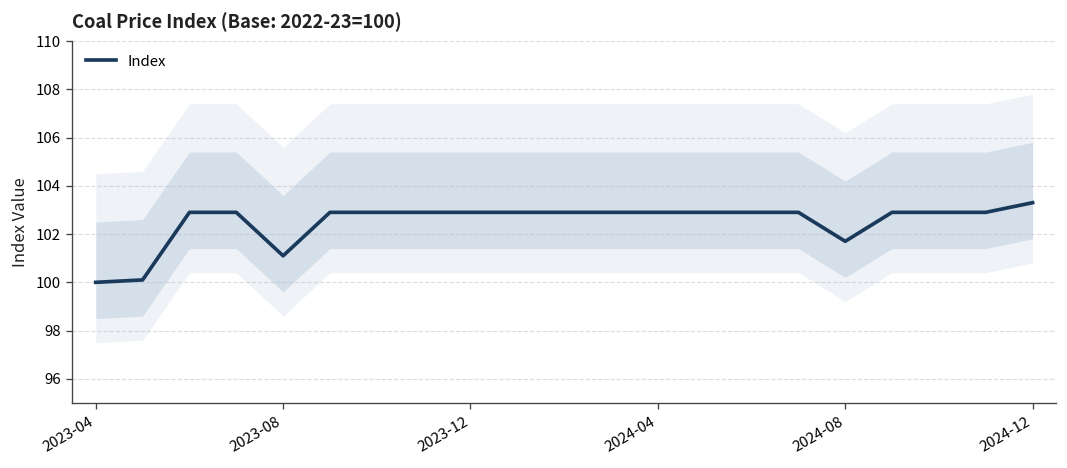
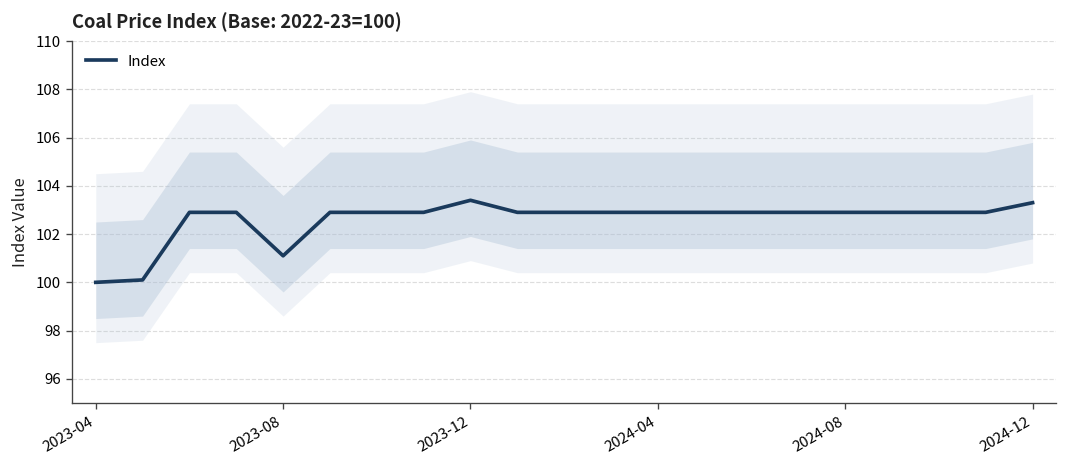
Index, 2023-12: 102.9 -> 103.4
Index, 2024-08: 101.7 -> 102.9
